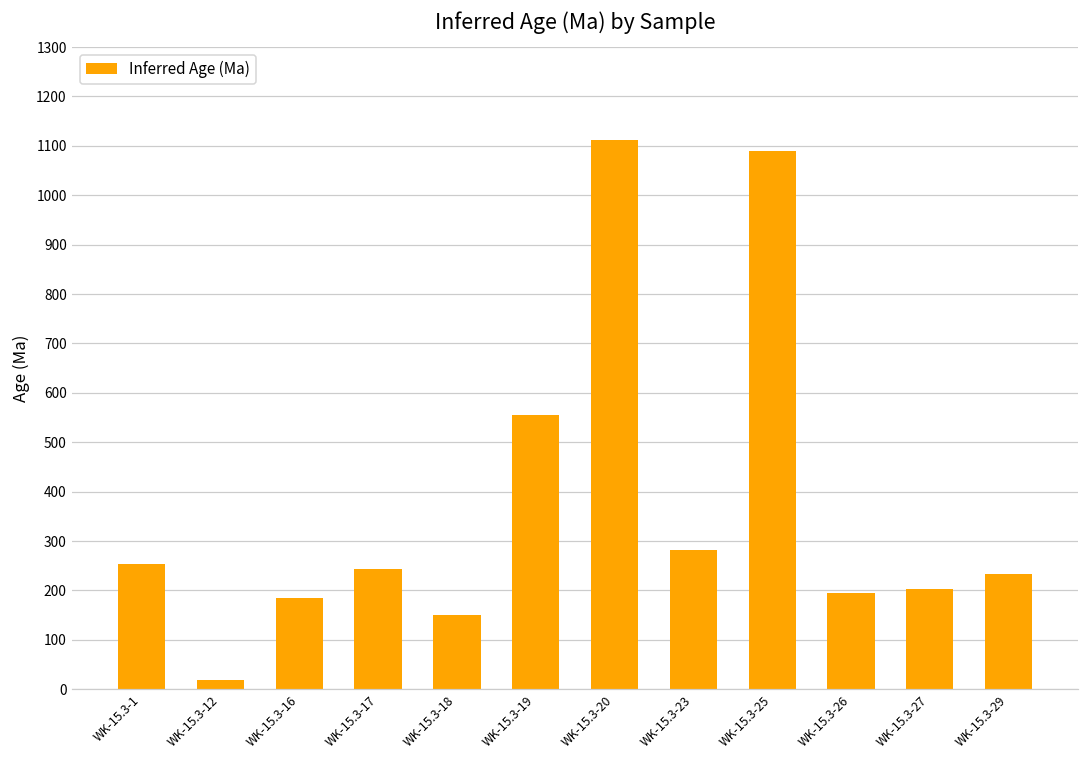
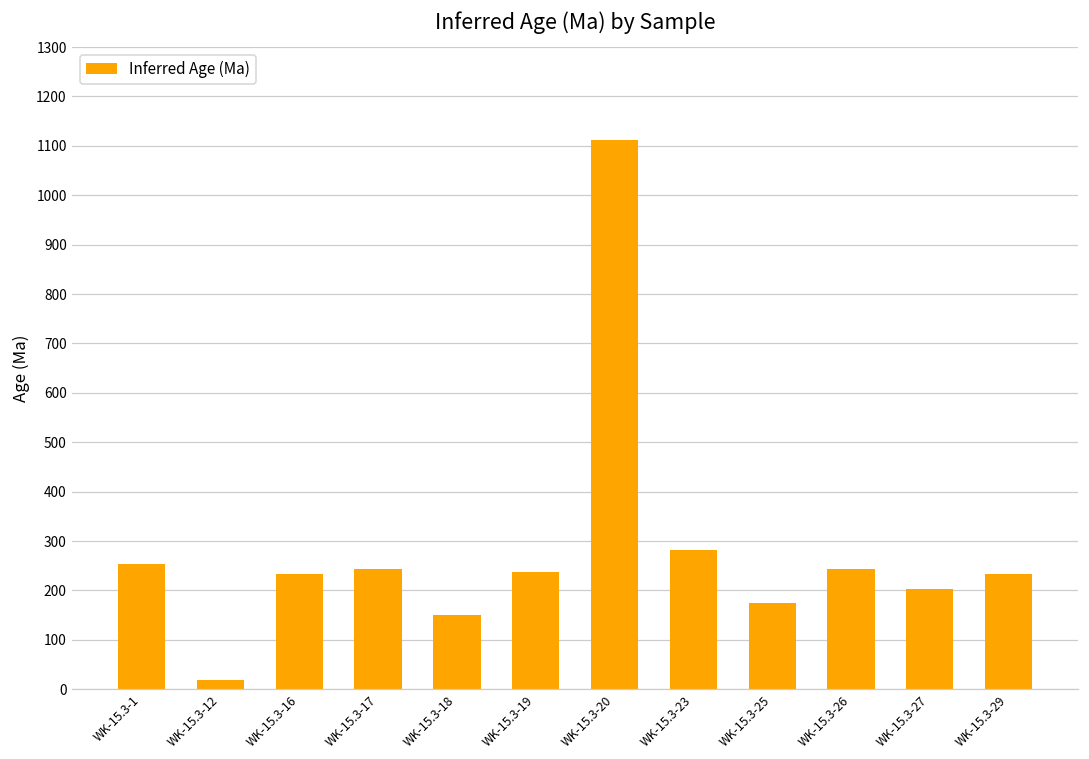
WK-15.3-16: 180 -> 230
WK-15.3-19: 560 -> 240
WK-15.3-25: 1090 -> 170
WK-15.3-26: 190 -> 240
